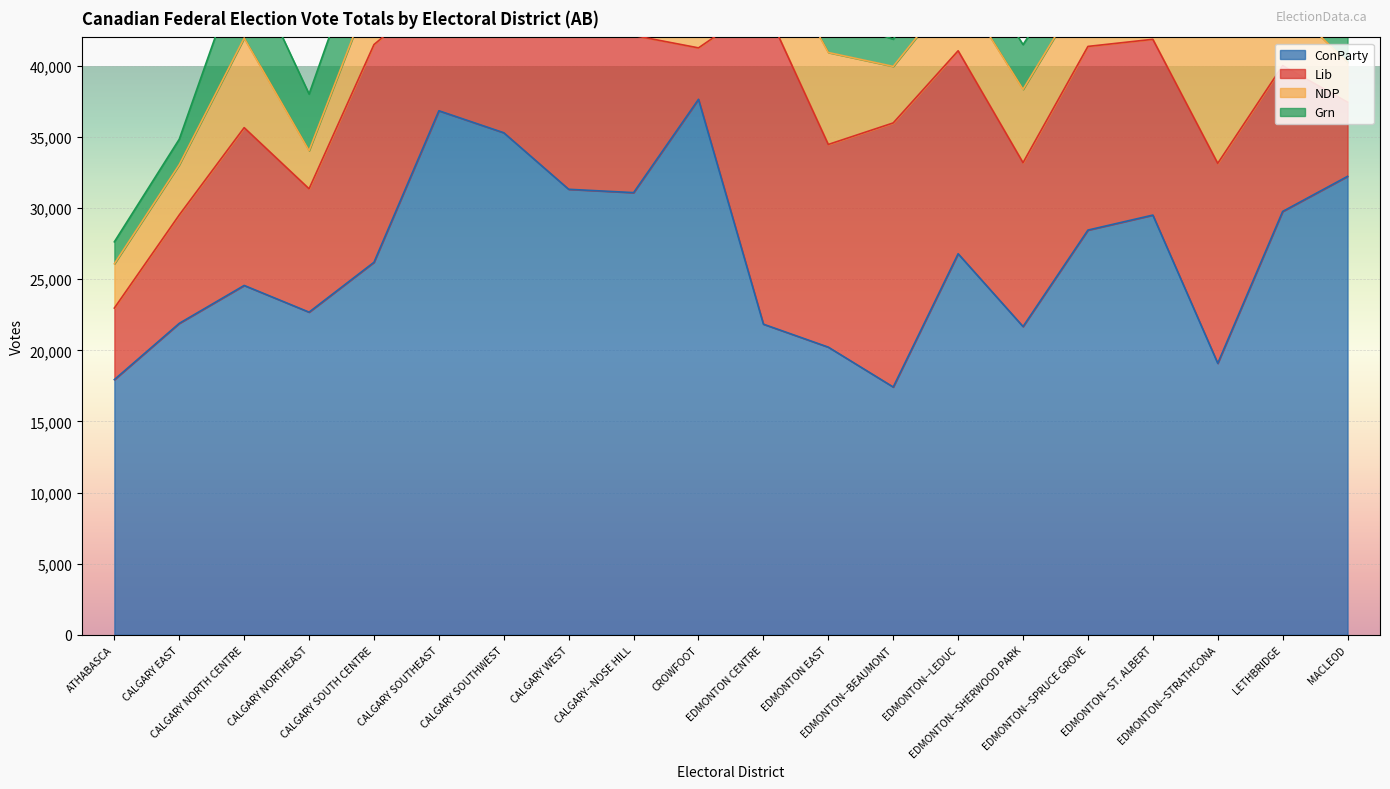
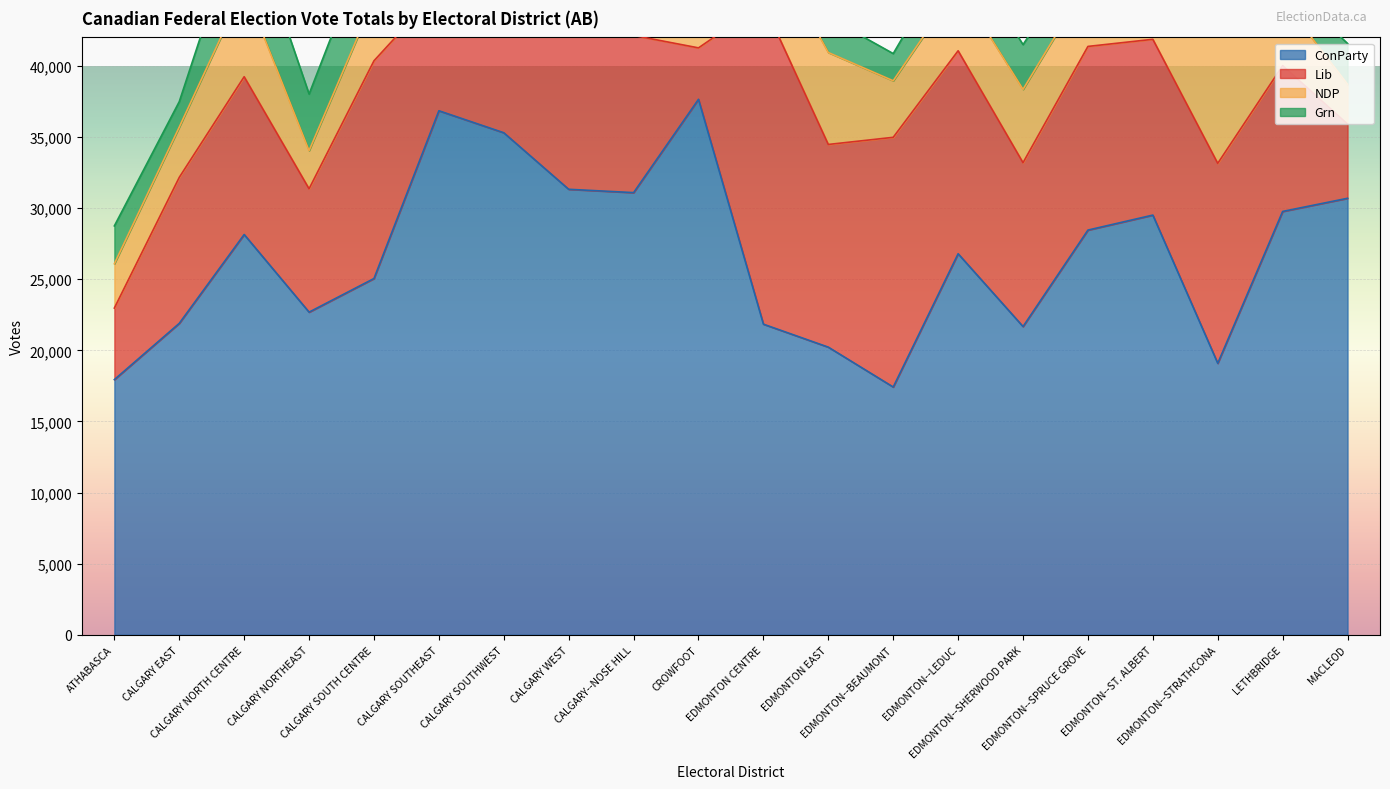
Grn, ATHABASCA: 1,500 -> 2,700
Lib, CALGARY EAST: 7,600 -> 10,300
ConParty, CALGARY NORTH CENTRE: 24,600 -> 28,100
ConParty, CALGARY SOUTH CENTRE: 26,200 -> 25,100
Lib, EDMONTON--BEAUMONT: 18,600 -> 17,600
ConParty, MACLEOD: 32,200 -> 30,700
